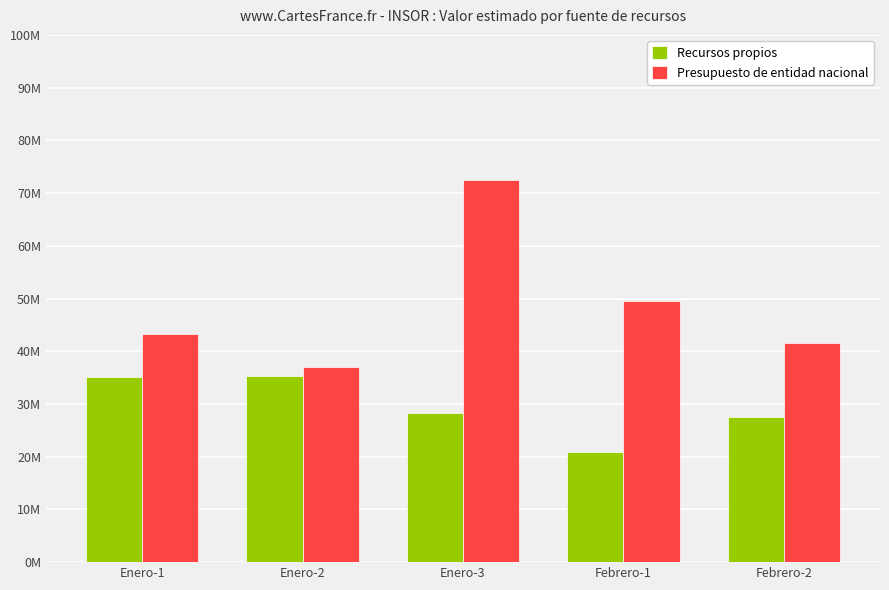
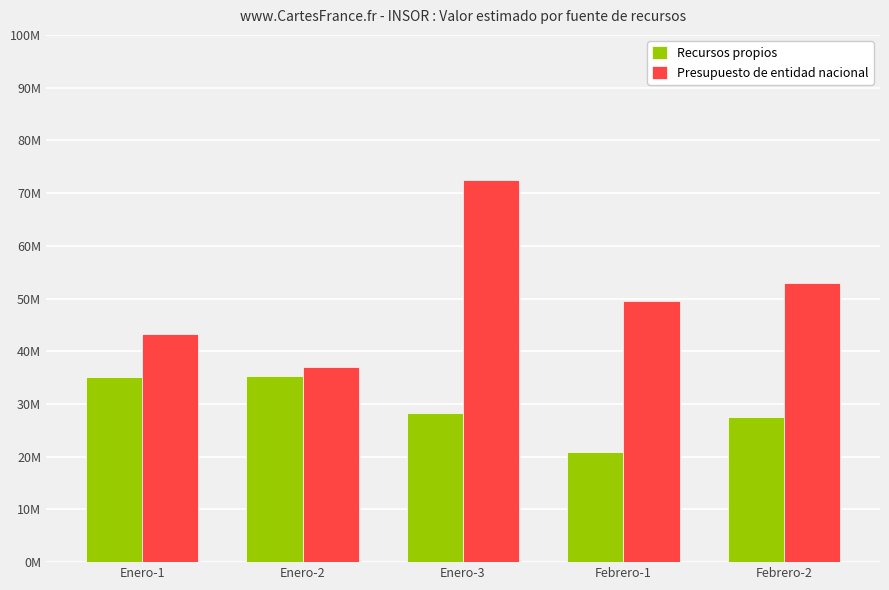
Presupuesto de entidad nacional, Febrero-2: 42000000 -> 53000000
